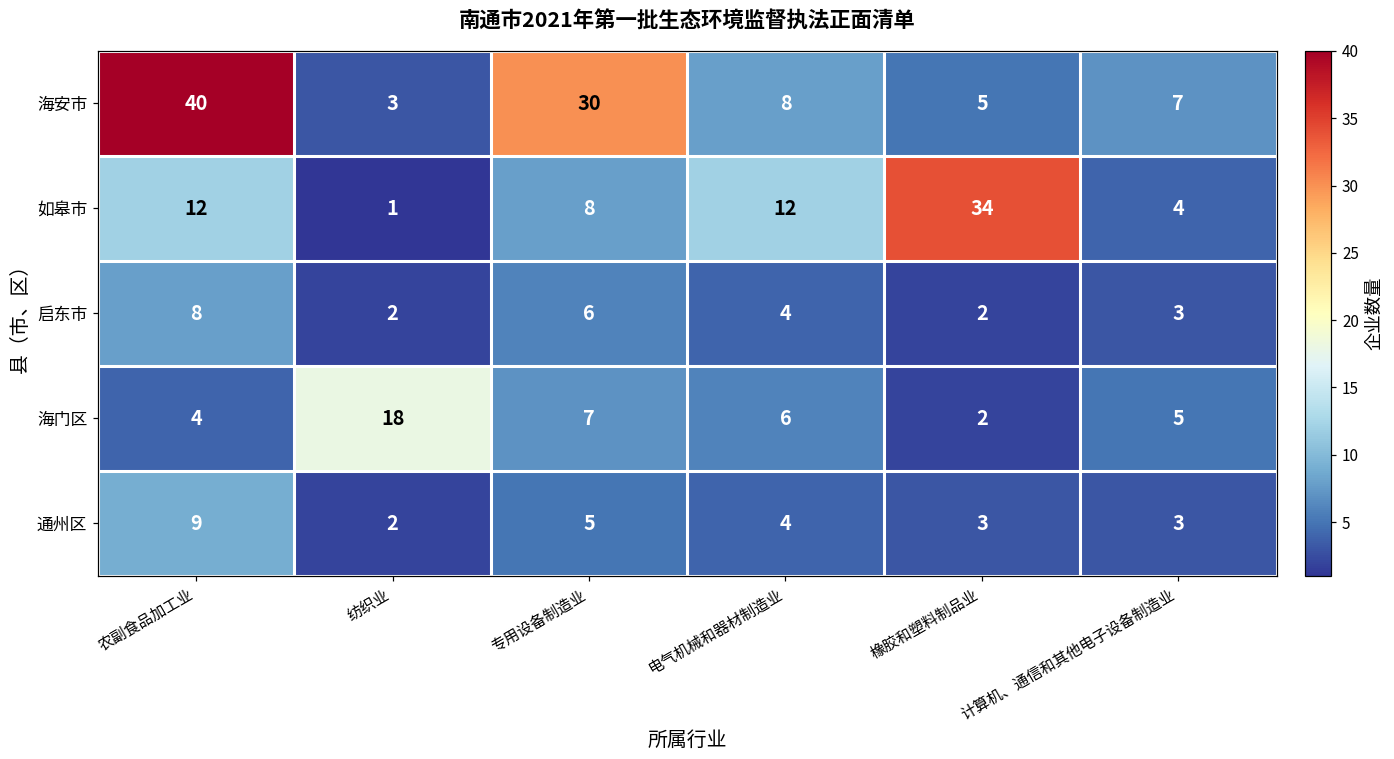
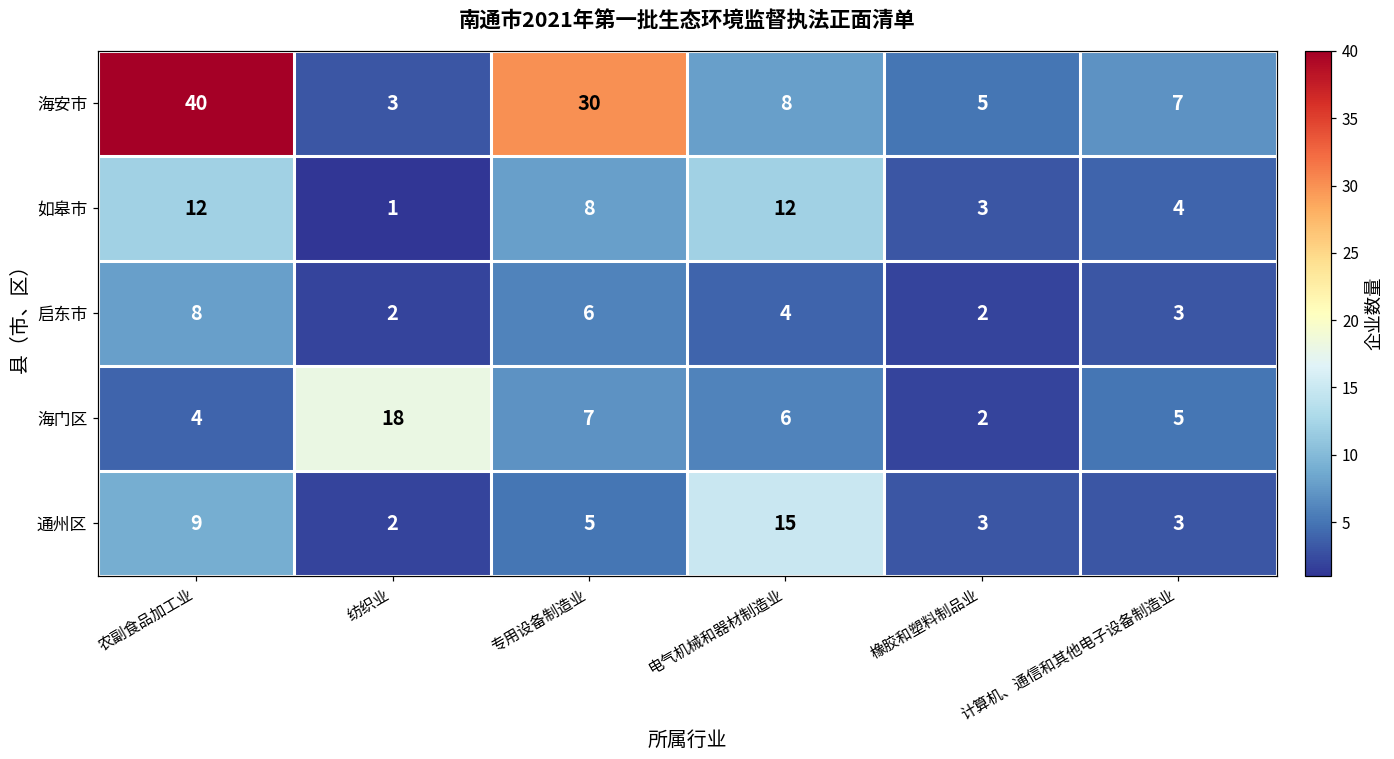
如皋市, 橡胶和塑料制品业: 34 -> 3
通州区, 电气机械和器材制造业: 4 -> 15
